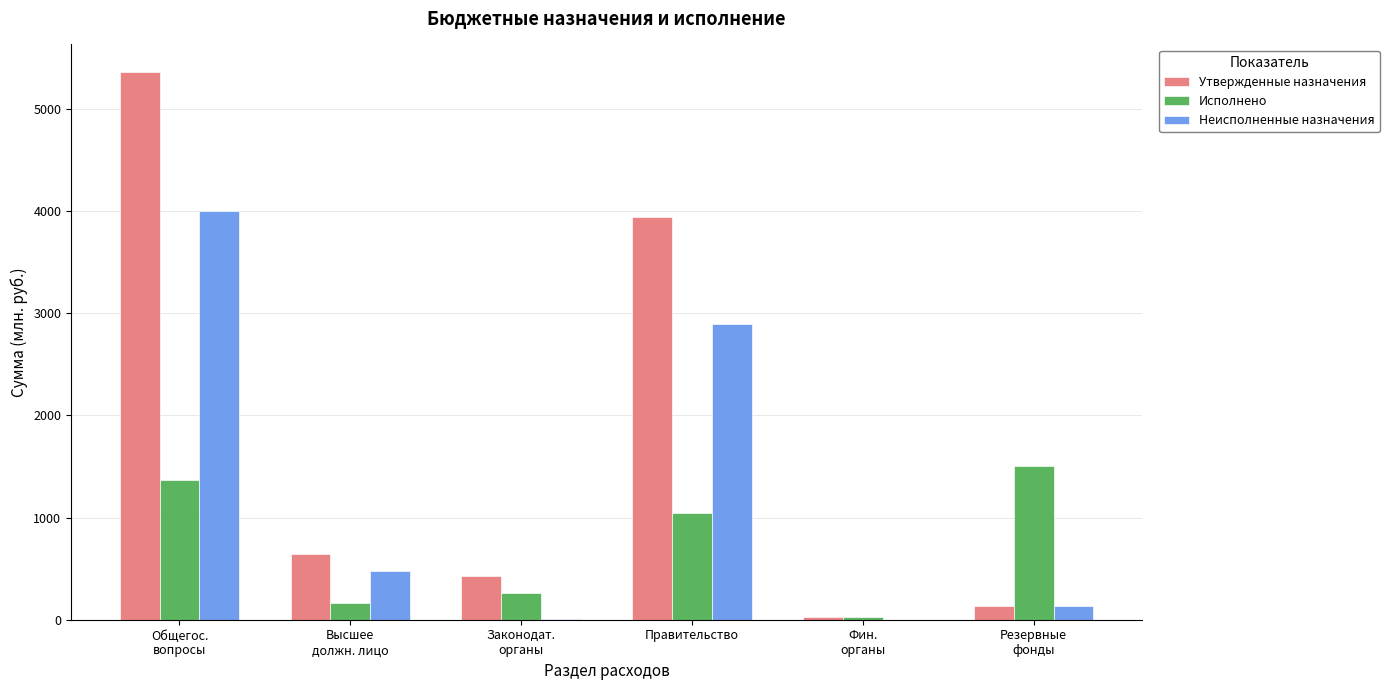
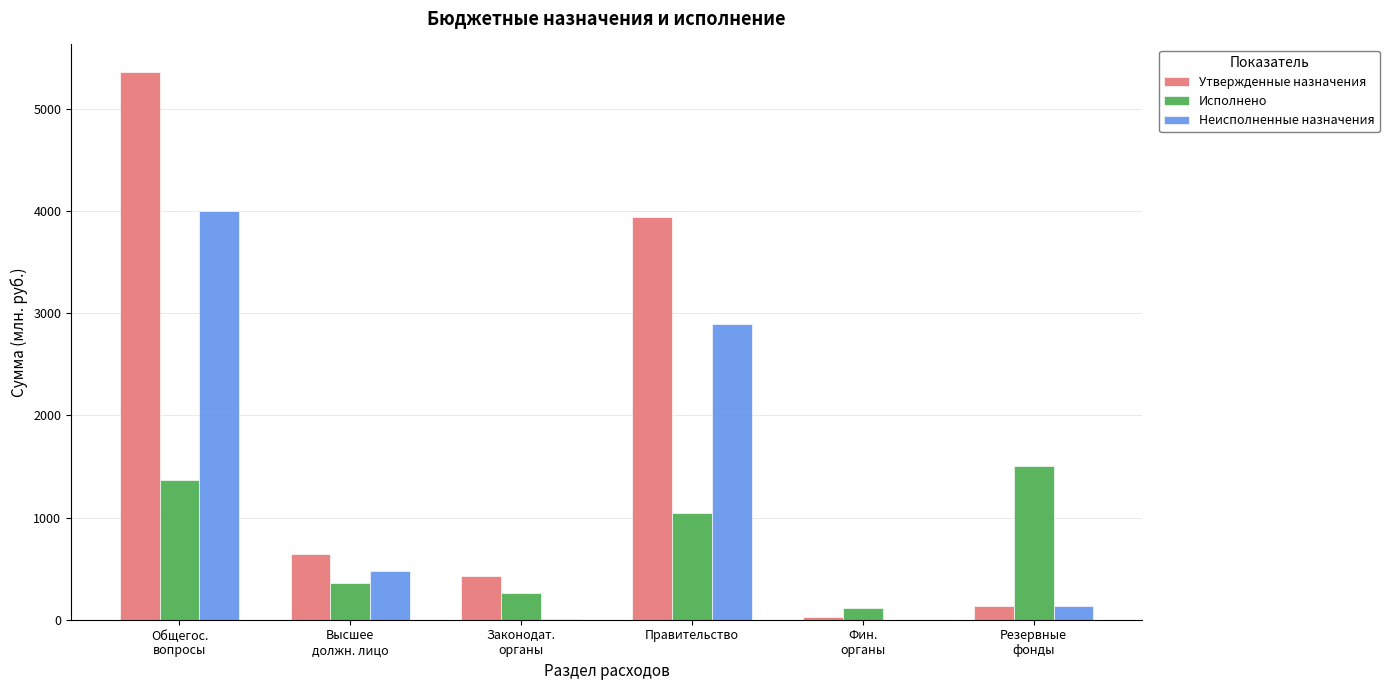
Исполнено, Высшее должн. лицо: 160 -> 360
Исполнено, Фин. органы: 20 -> 110
